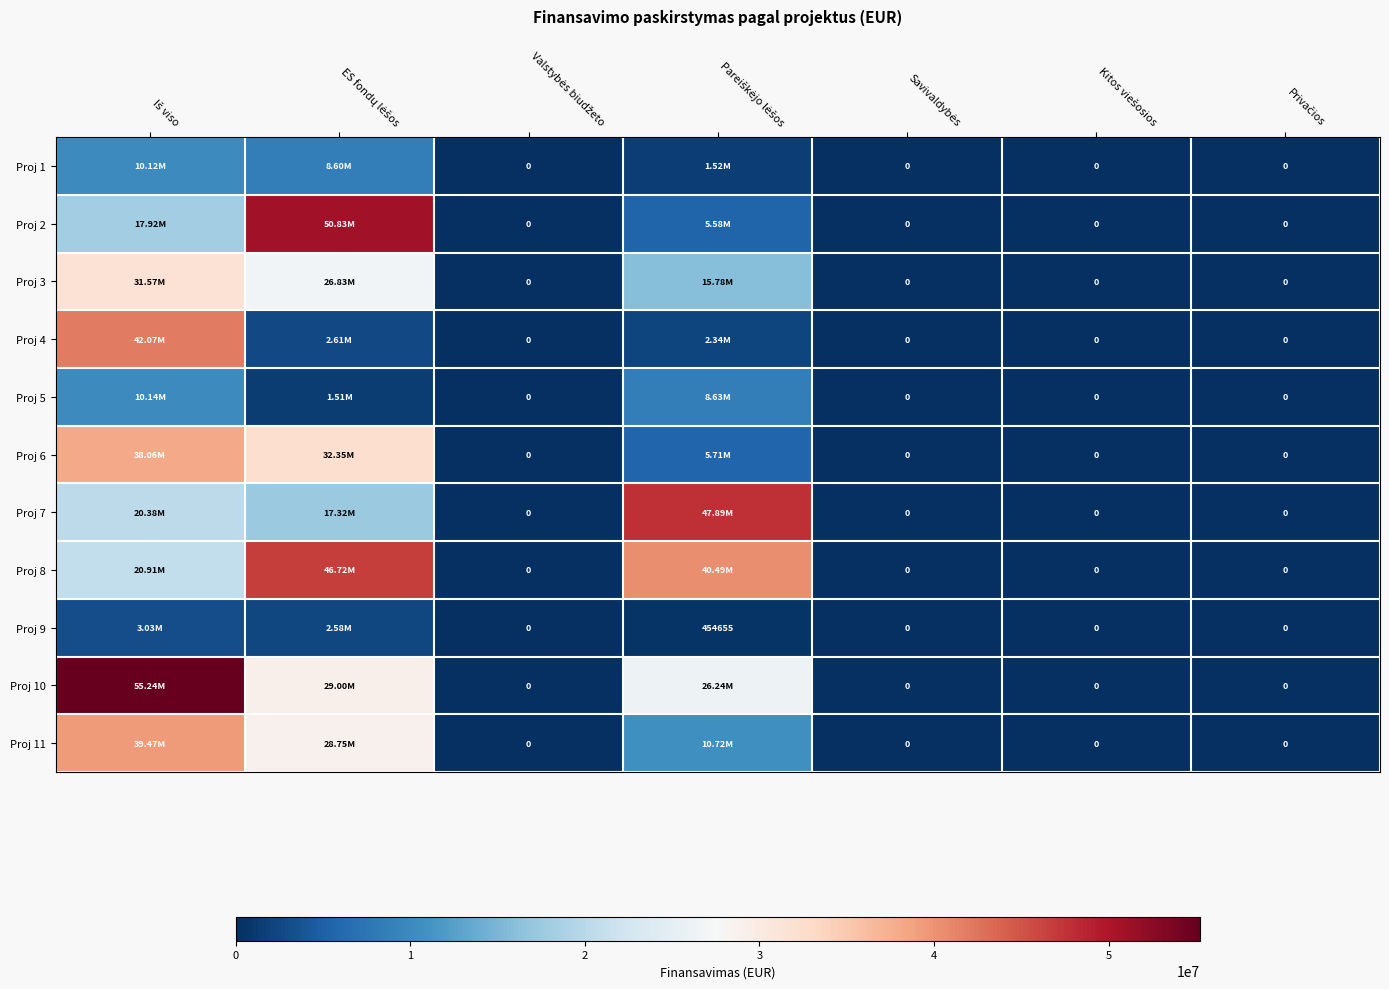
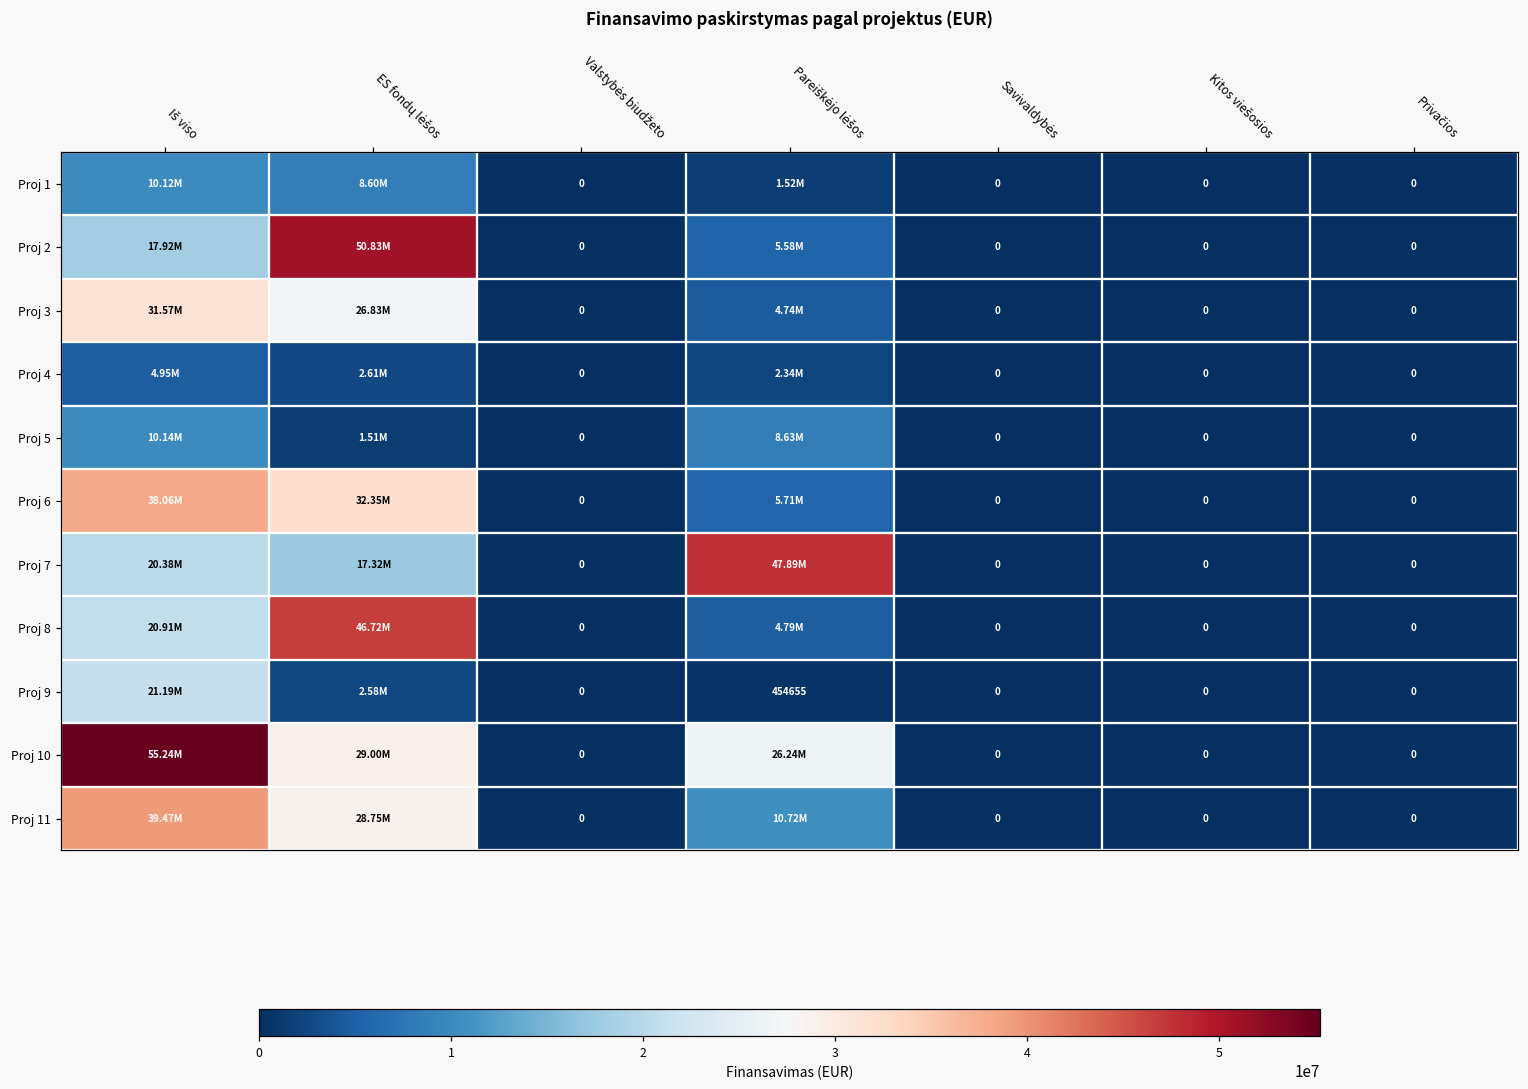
Proj 3, Pareiškėjo lėšos: 15.78M -> 4.74M
Proj 4, Iš viso: 42.07M -> 4.95M
Proj 8, Pareiškėjo lėšos: 40.49M -> 4.79M
Proj 9, Iš viso: 3.03M -> 21.19M
